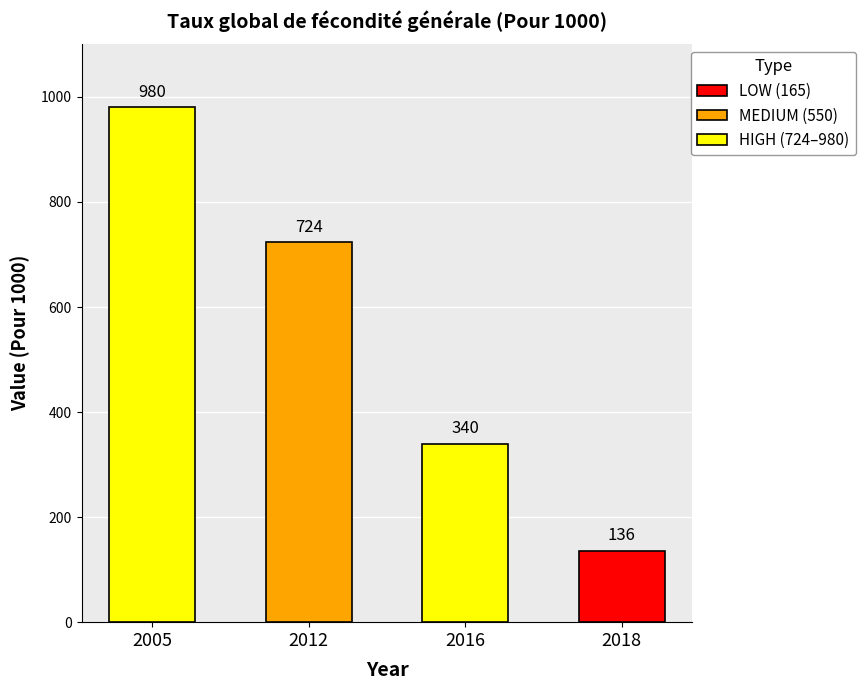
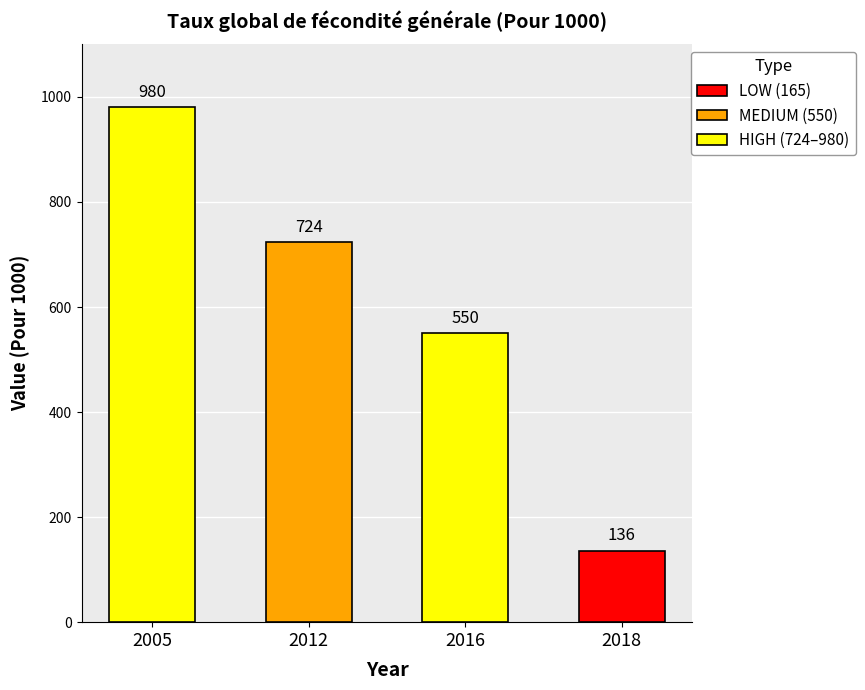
2016: 340 -> 550
